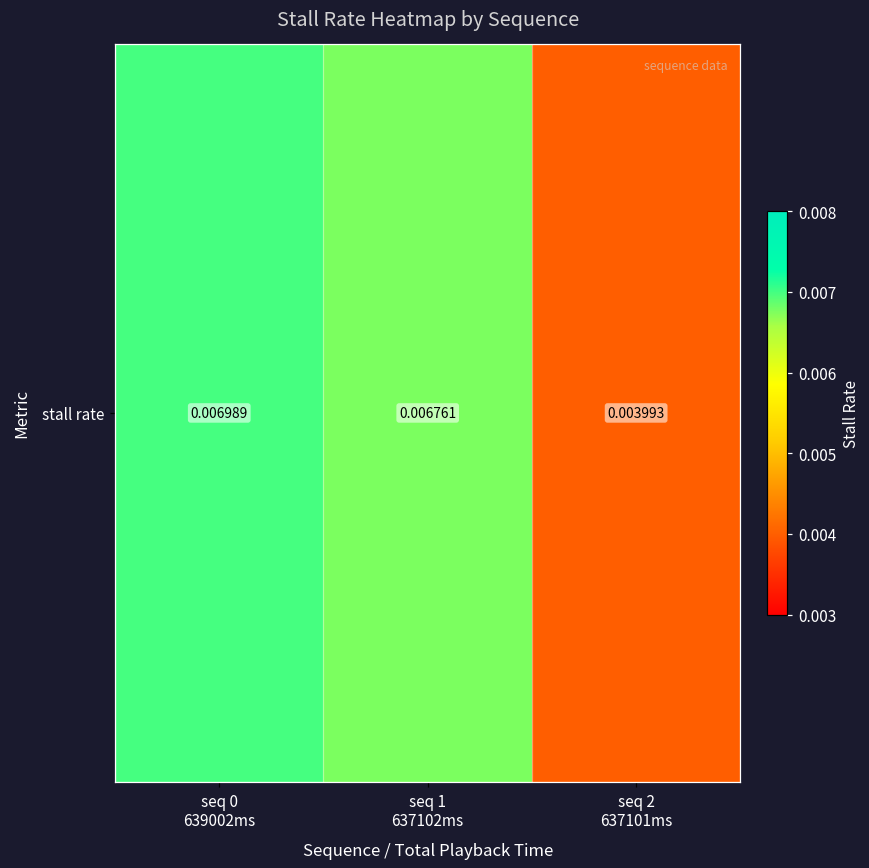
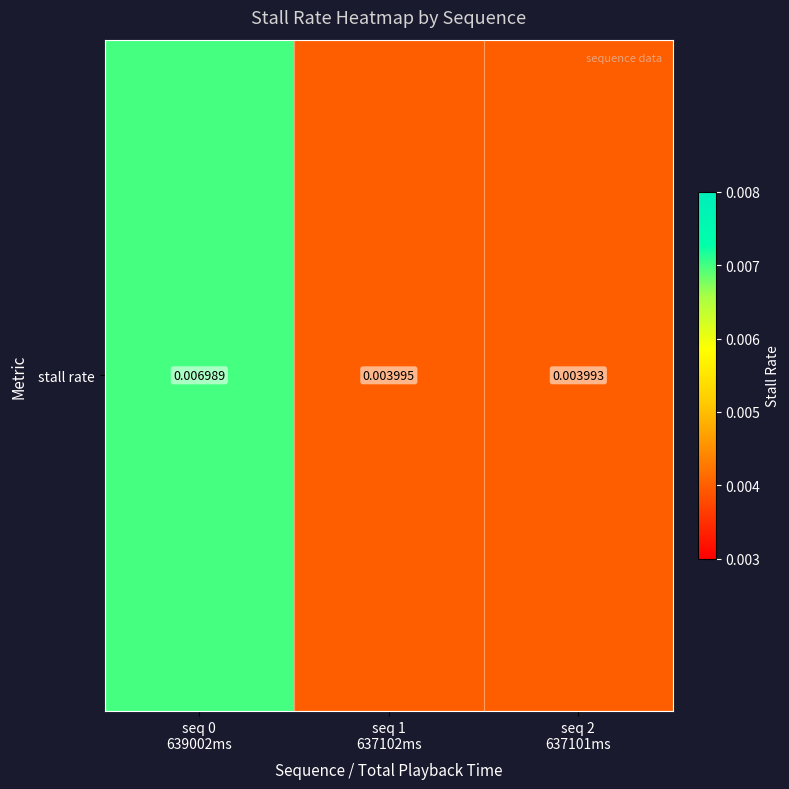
stall rate, seq 1 637102ms: 0.006761 -> 0.003995
